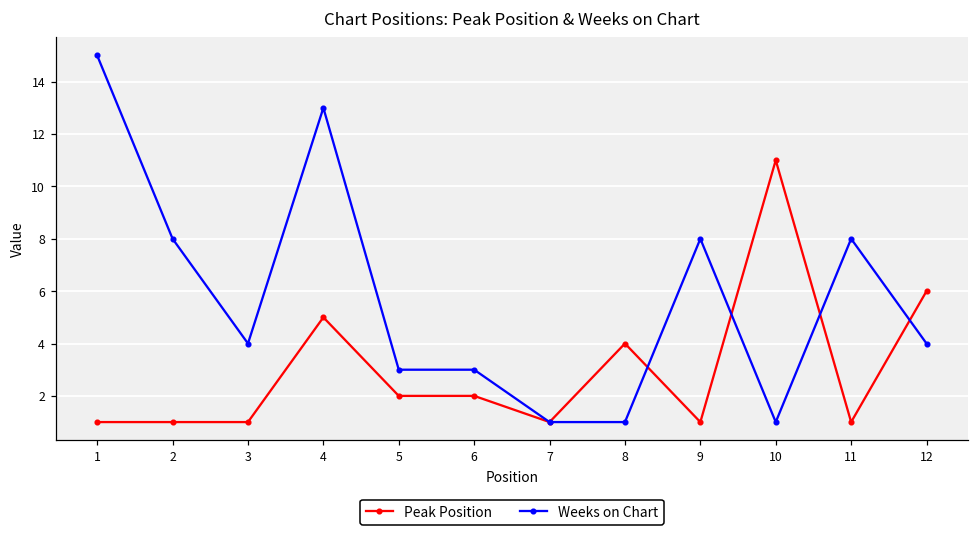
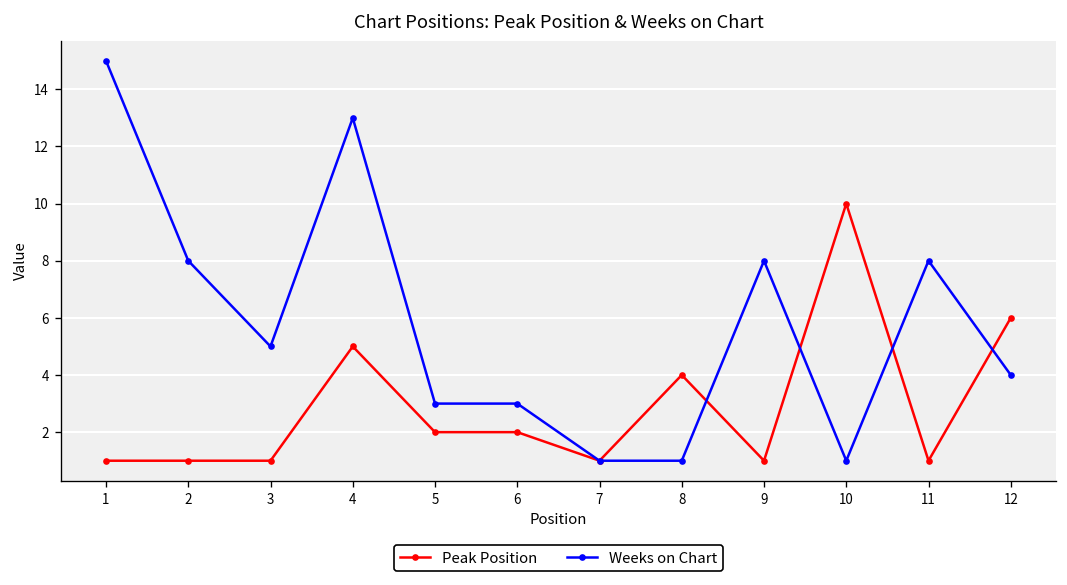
Weeks on Chart, 3: 4 -> 5
Peak Position, 10: 11 -> 10
